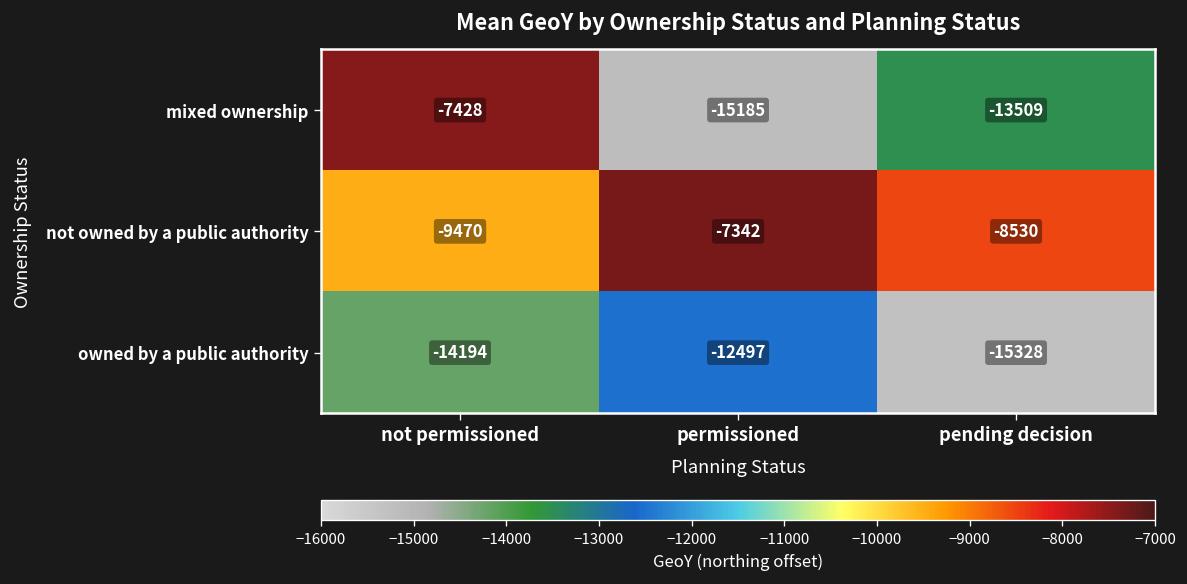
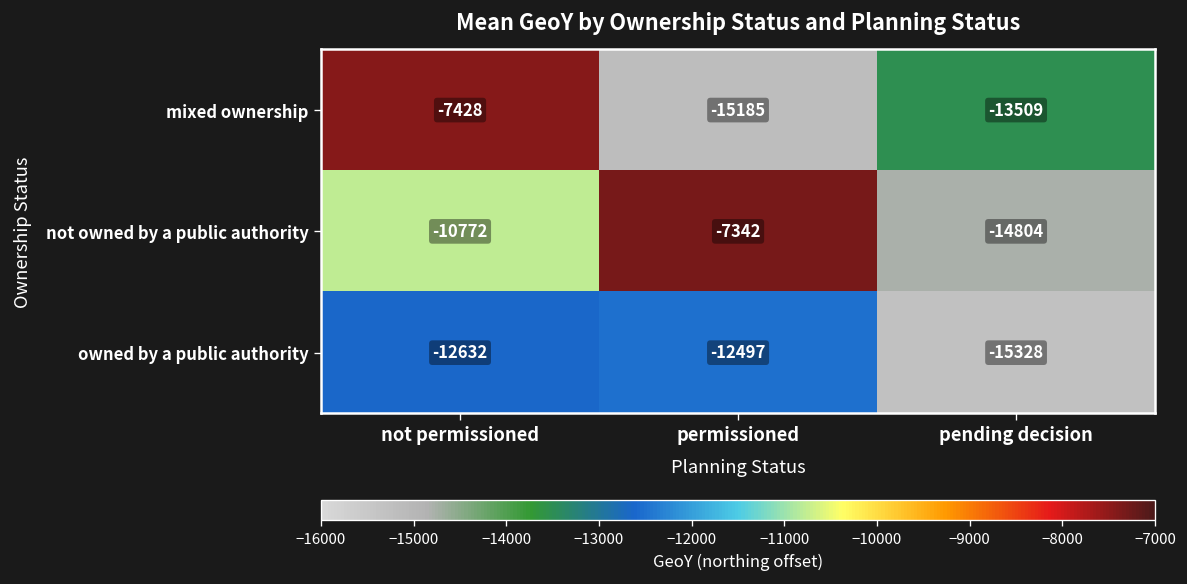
not owned by a public authority, not permissioned: -9470 -> -10772
not owned by a public authority, pending decision: -8530 -> -14804
owned by a public authority, not permissioned: -14194 -> -12632
